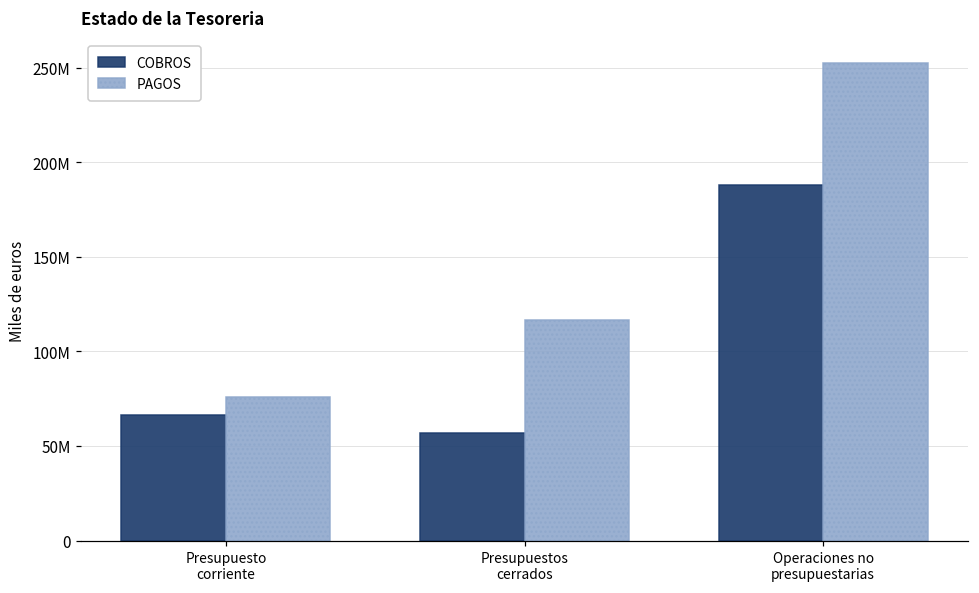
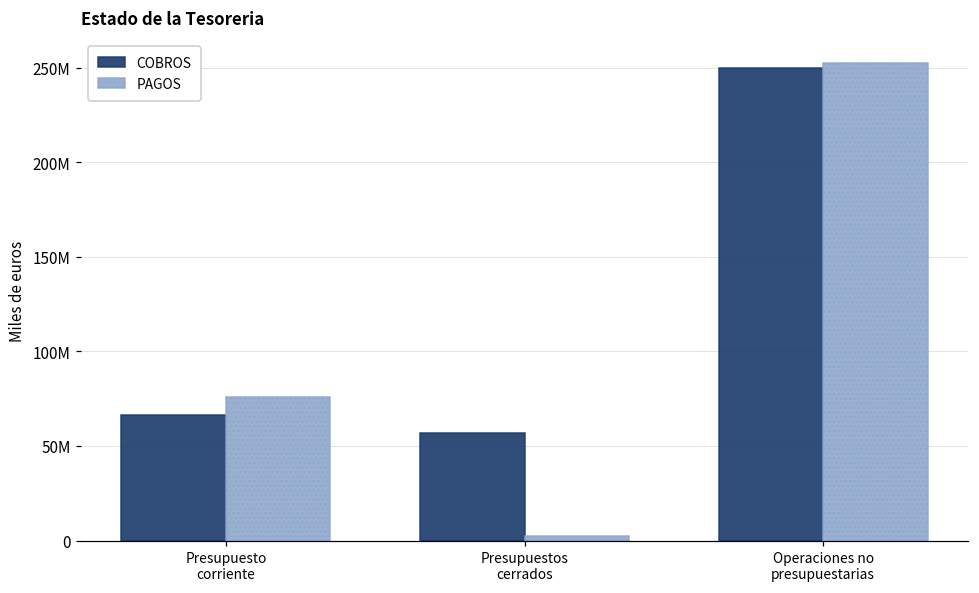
PAGOS, Presupuestos cerrados: 116000000 -> 2000000
COBROS, Operaciones no presupuestarias: 188000000 -> 250000000
